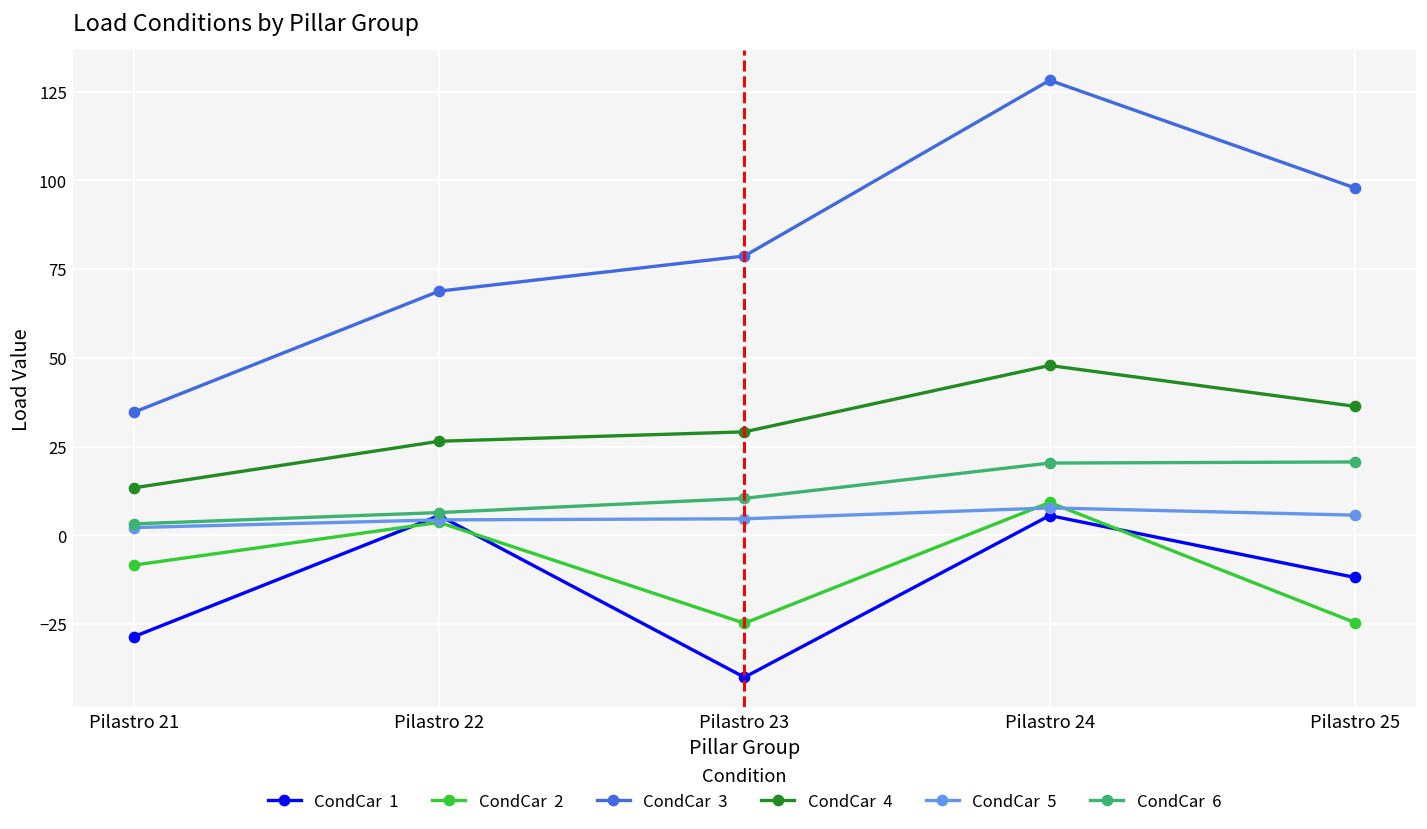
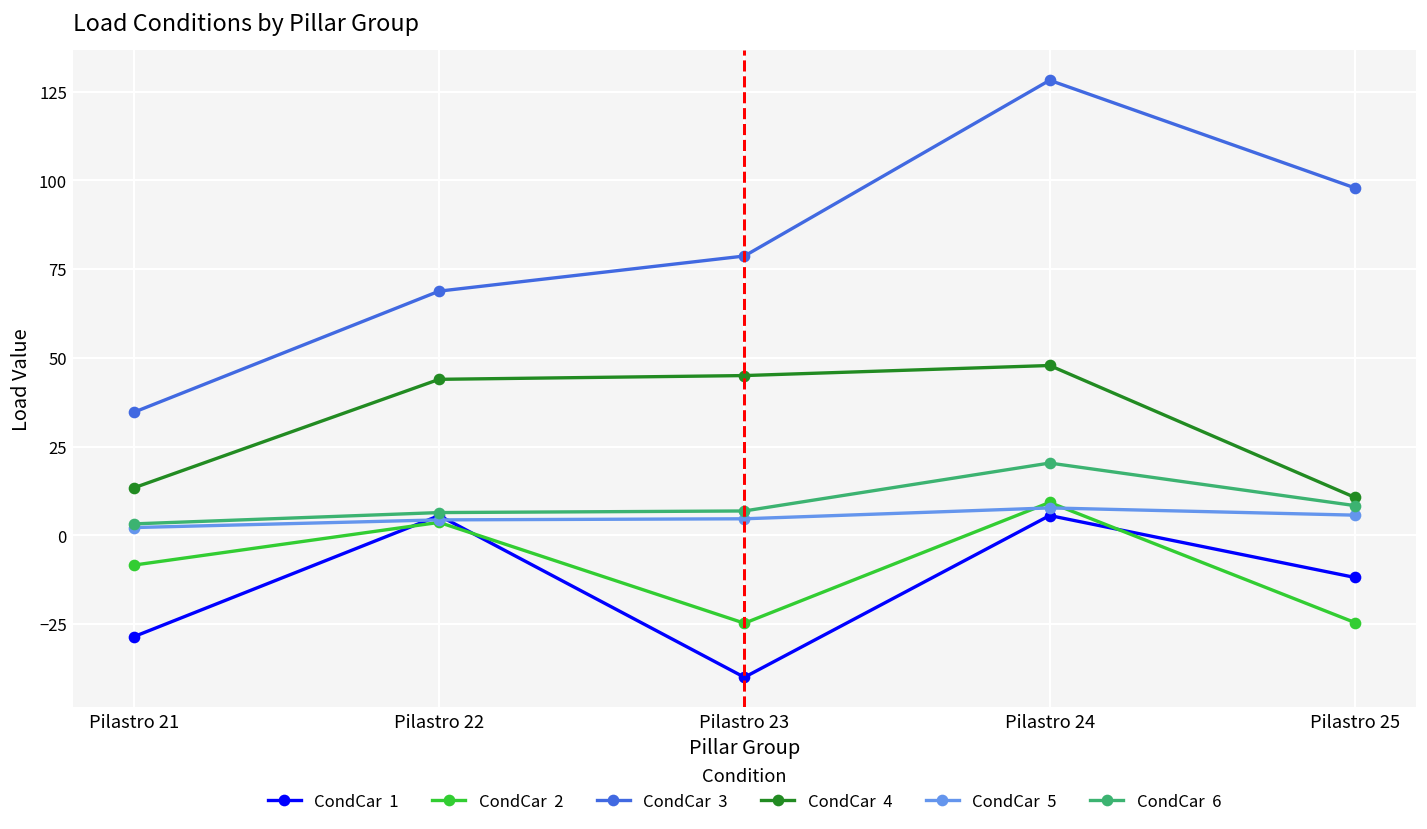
CondCar 4, Pilastro 22: 27 -> 44
CondCar 4, Pilastro 23: 29 -> 45
CondCar 6, Pilastro 23: 10 -> 7
CondCar 4, Pilastro 25: 36 -> 11
CondCar 6, Pilastro 25: 21 -> 8
